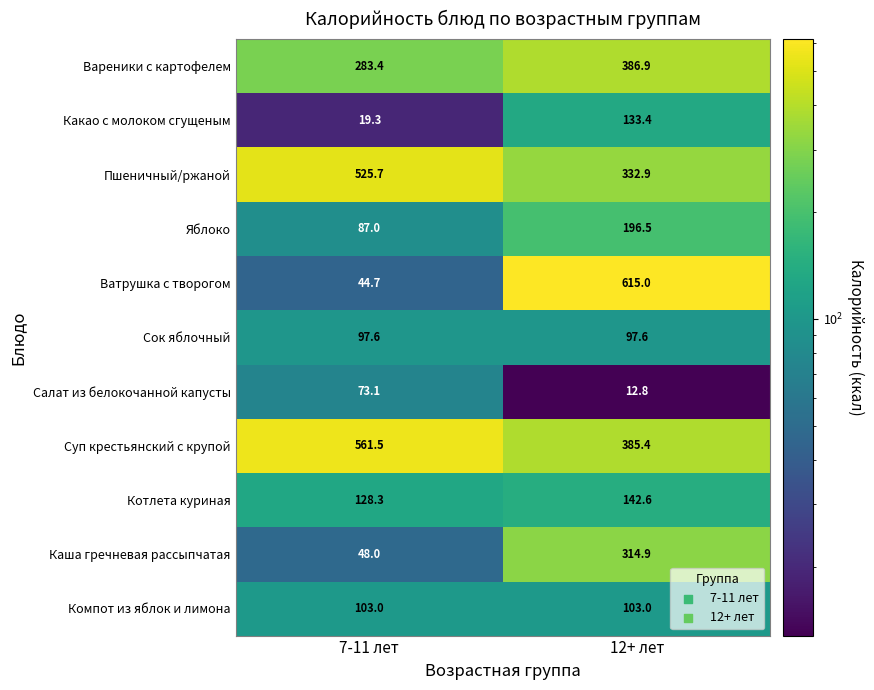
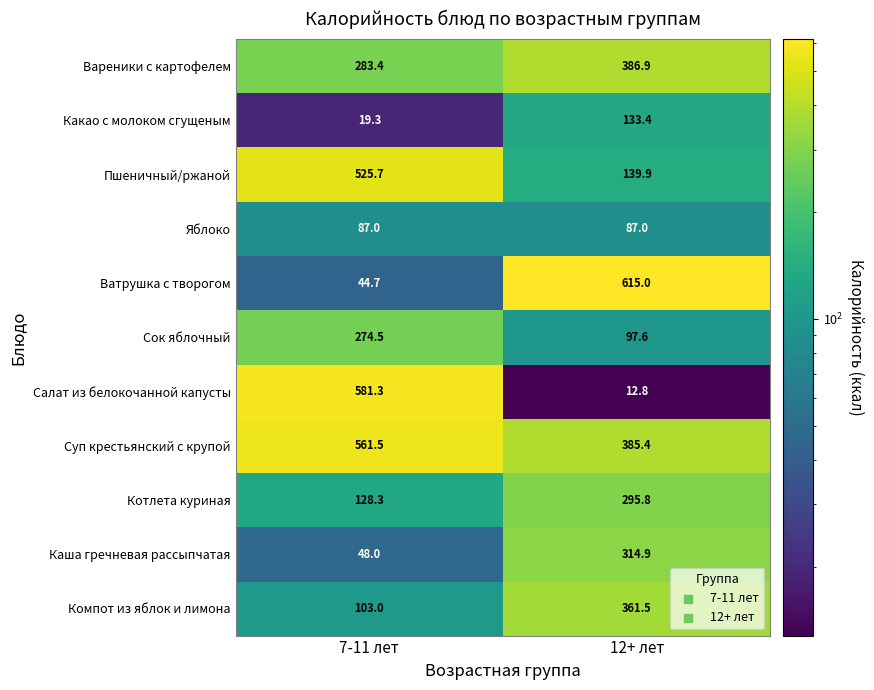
Пшеничный/ржаной, 12+ лет: 332.9 -> 139.9
Яблоко, 12+ лет: 196.5 -> 87.0
Сок яблочный, 7-11 лет: 97.6 -> 274.5
Салат из белокочанной капусты, 7-11 лет: 73.1 -> 581.3
Котлета куриная, 12+ лет: 142.6 -> 295.8
Компот из яблок и лимона, 12+ лет: 103.0 -> 361.5
